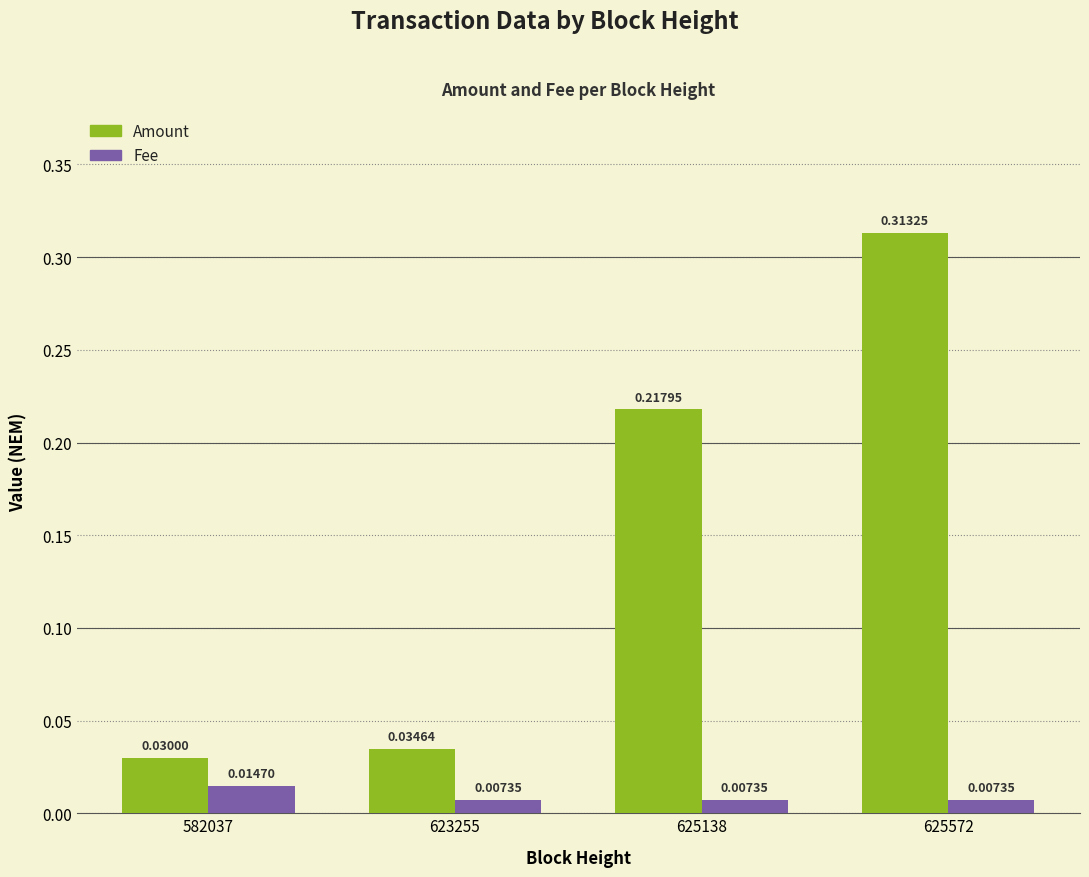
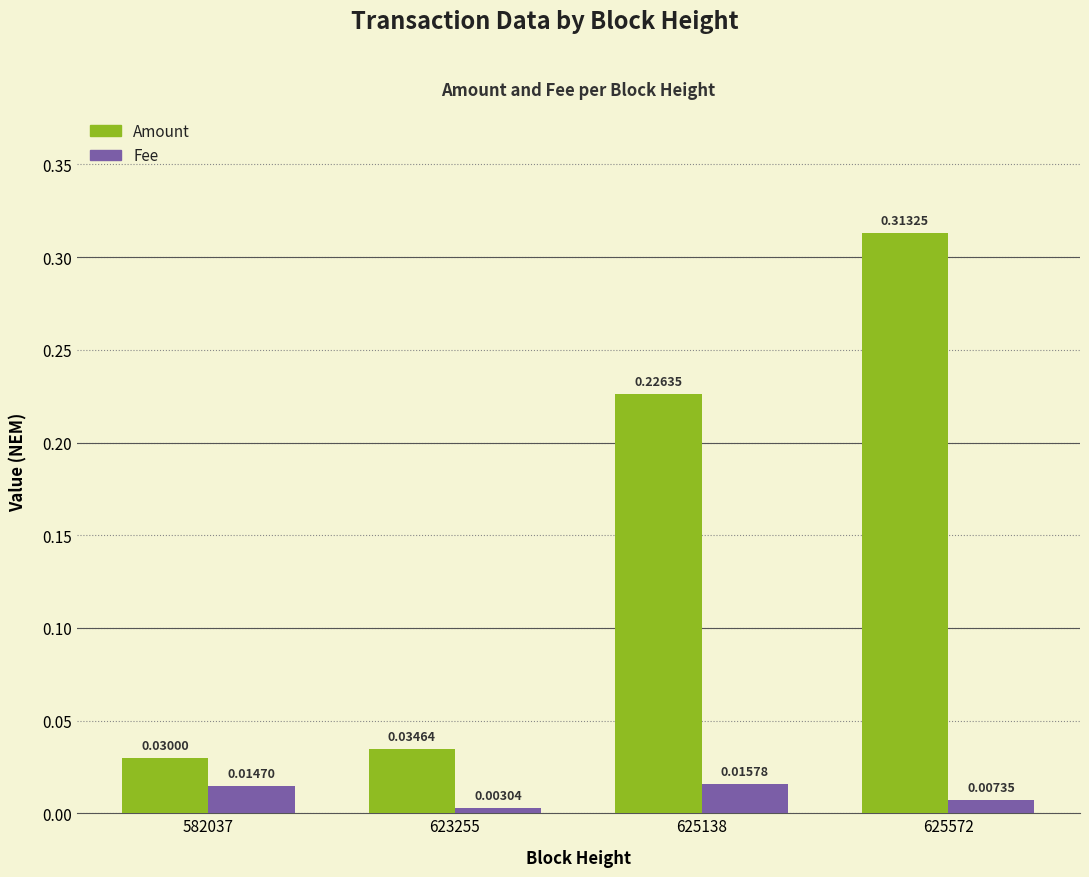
Fee, 623255: 0.00735 -> 0.00304
Amount, 625138: 0.21795 -> 0.22635
Fee, 625138: 0.00735 -> 0.01578
